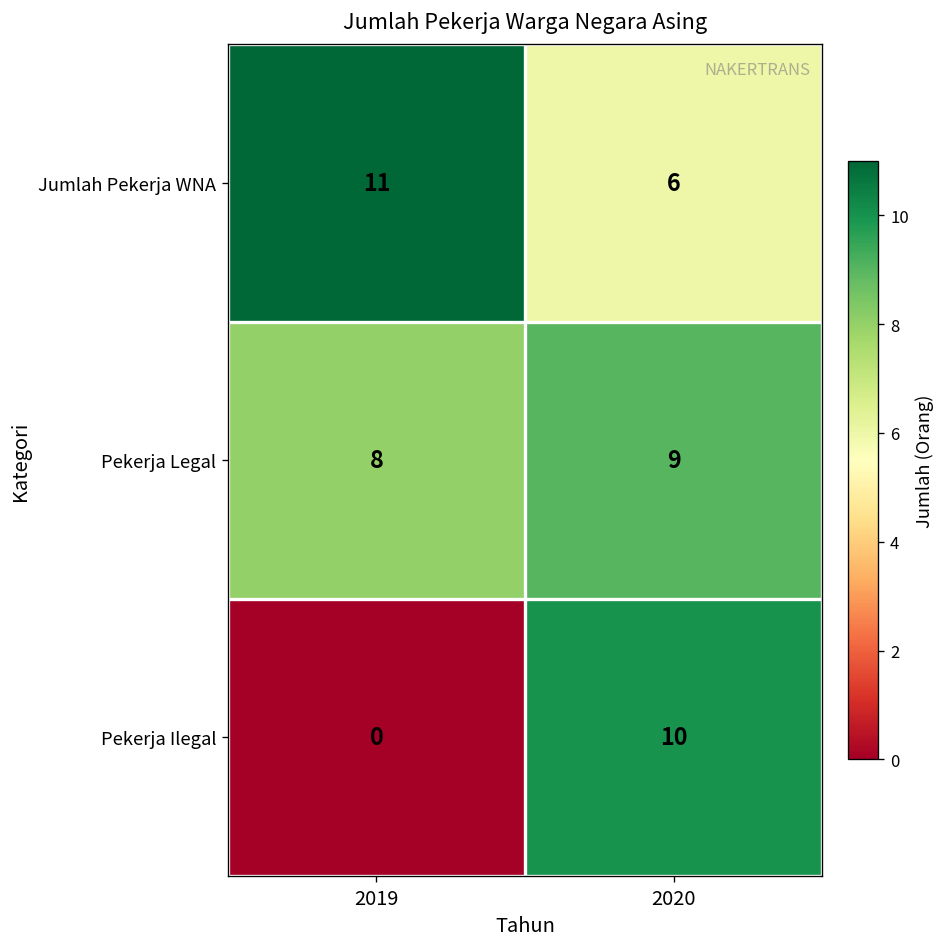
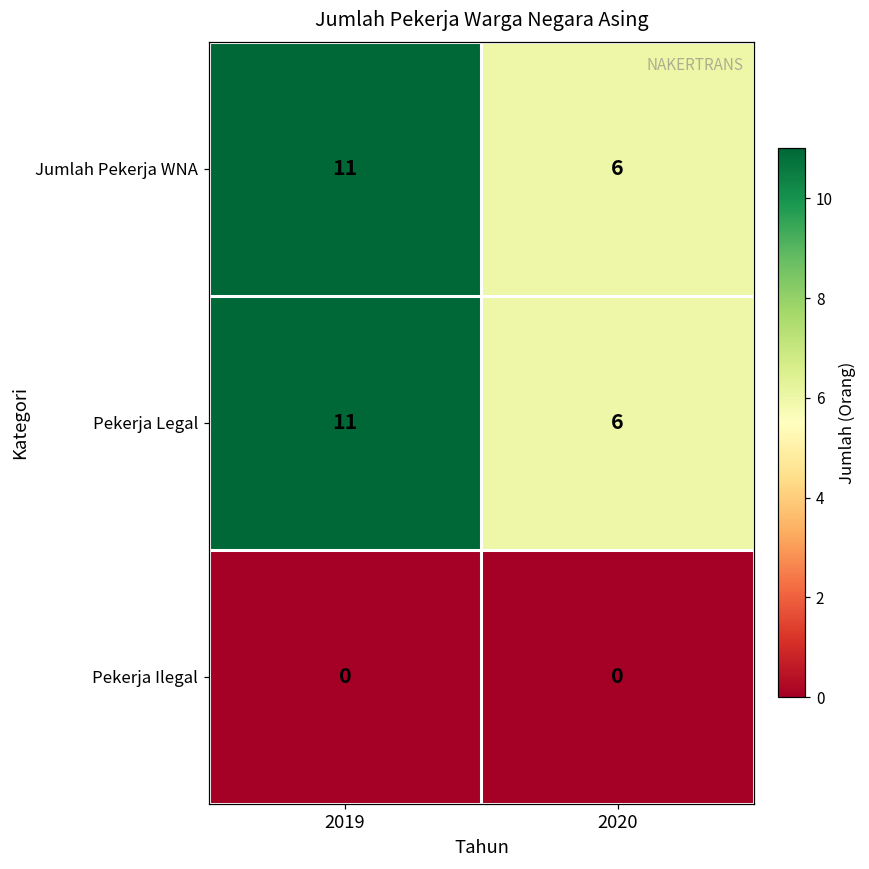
Pekerja Legal, 2019: 8 -> 11
Pekerja Legal, 2020: 9 -> 6
Pekerja Ilegal, 2020: 10 -> 0
